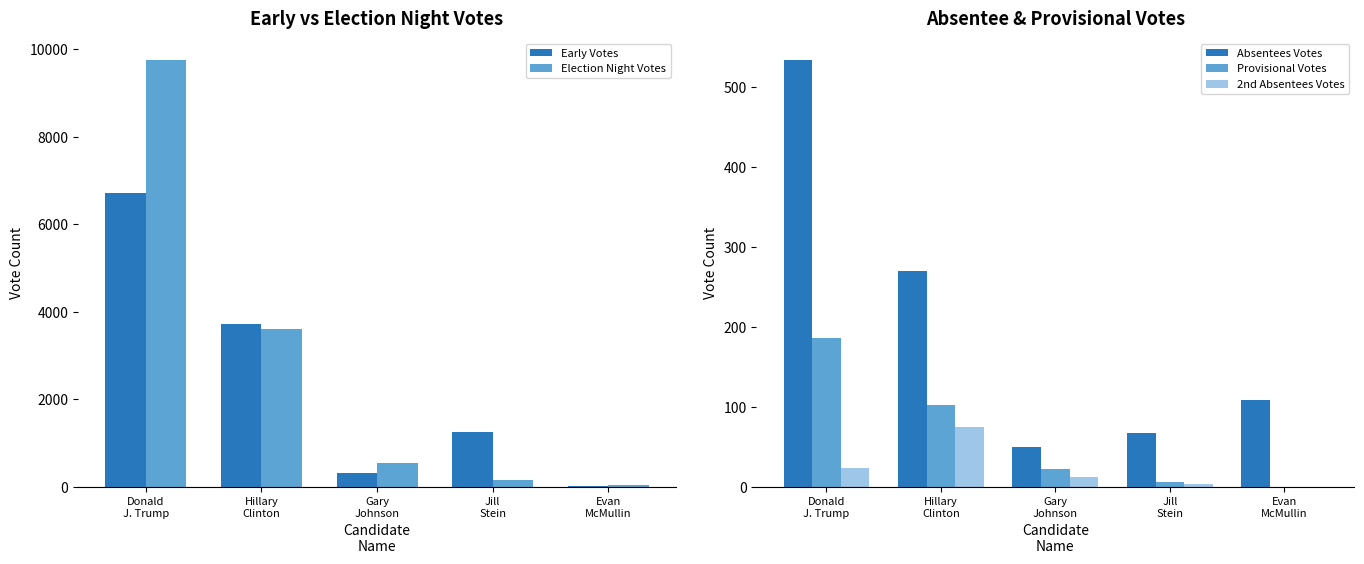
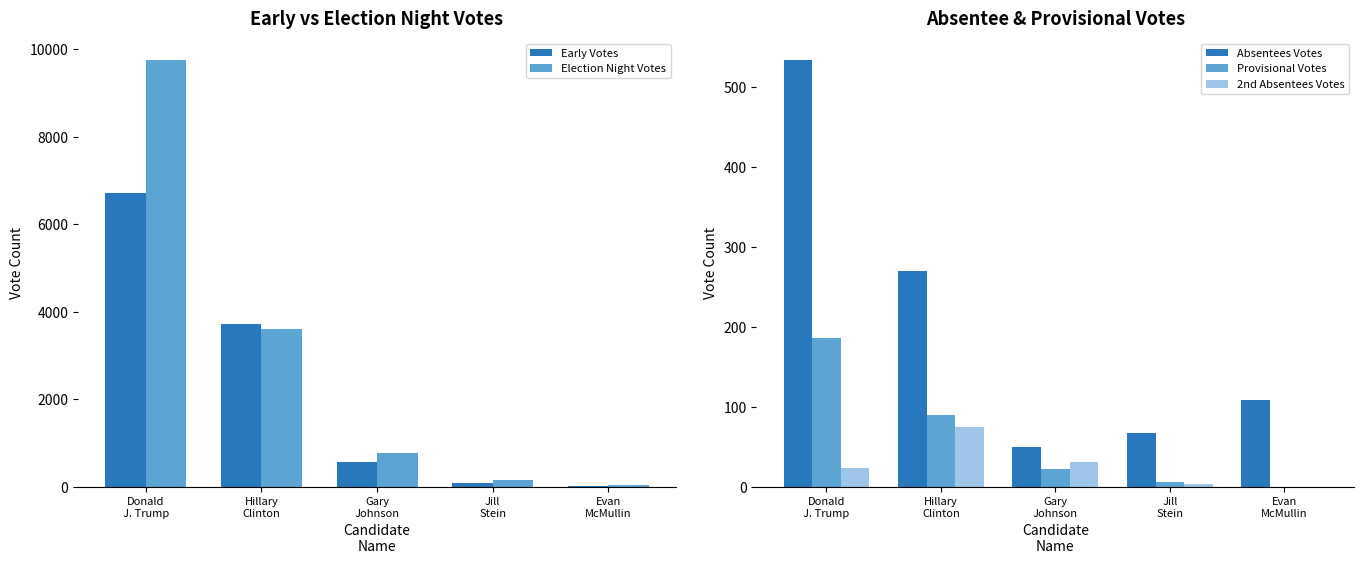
Early vs Election Night Votes, Early Votes, Gary Johnson: 300 -> 600
Early vs Election Night Votes, Election Night Votes, Gary Johnson: 500 -> 800
Early vs Election Night Votes, Early Votes, Jill Stein: 1300 -> 100
Absentee & Provisional Votes, Provisional Votes, Hillary Clinton: 100 -> 90
Absentee & Provisional Votes, 2nd Absentees Votes, Gary Johnson: 10 -> 30
